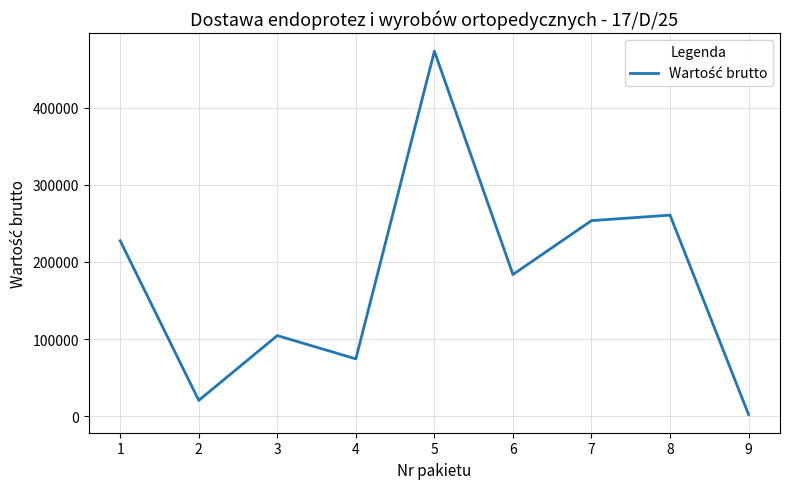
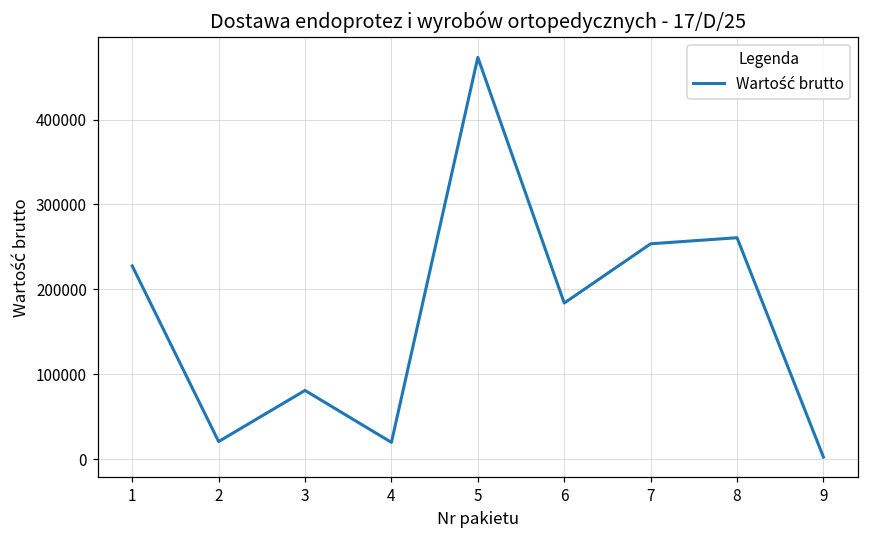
3: 100000 -> 80000
4: 70000 -> 20000
